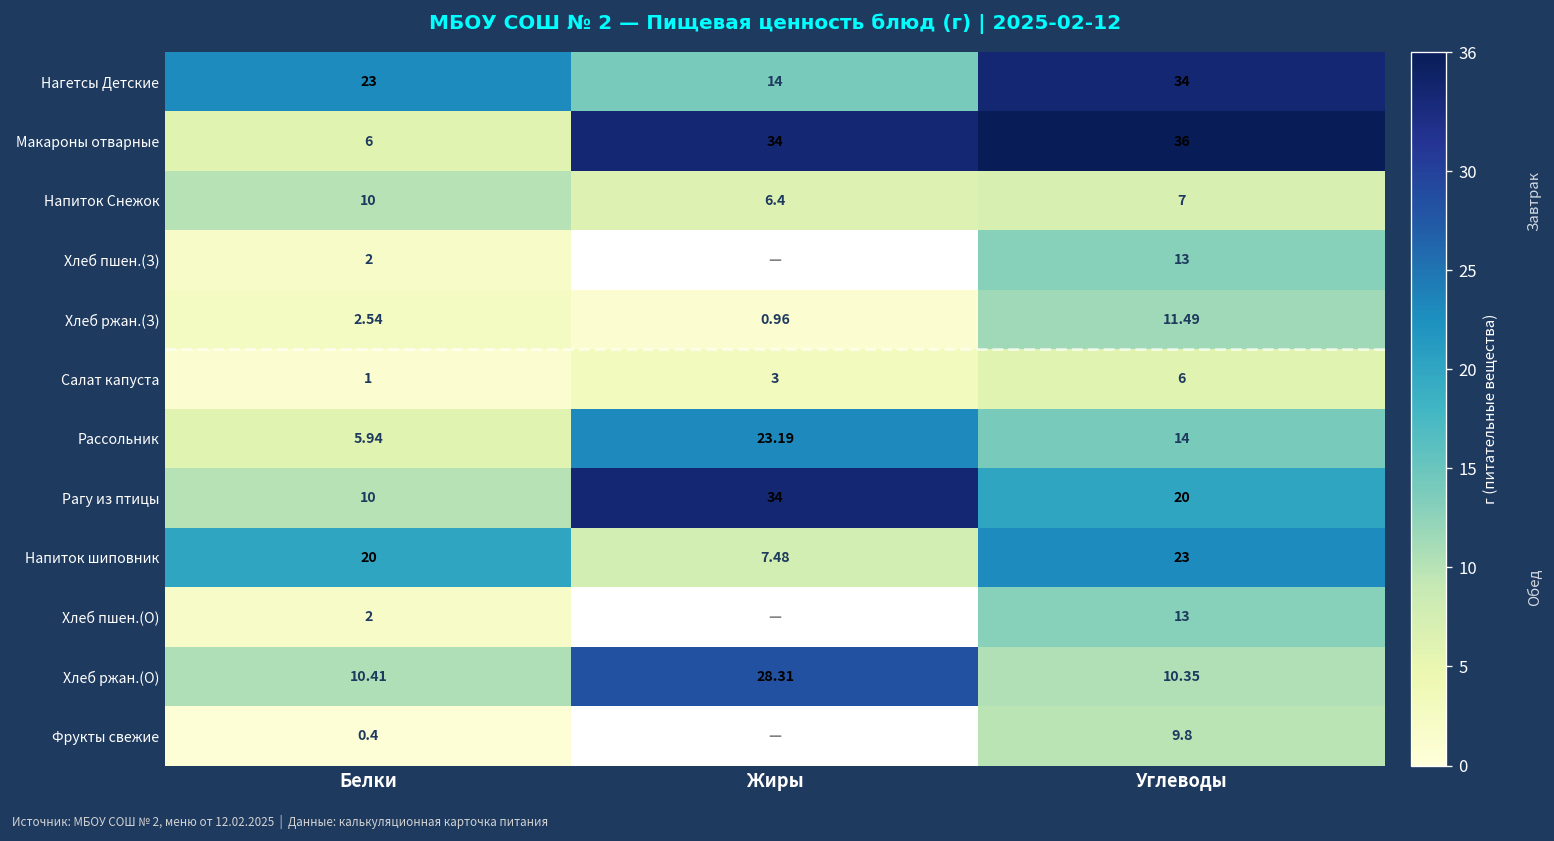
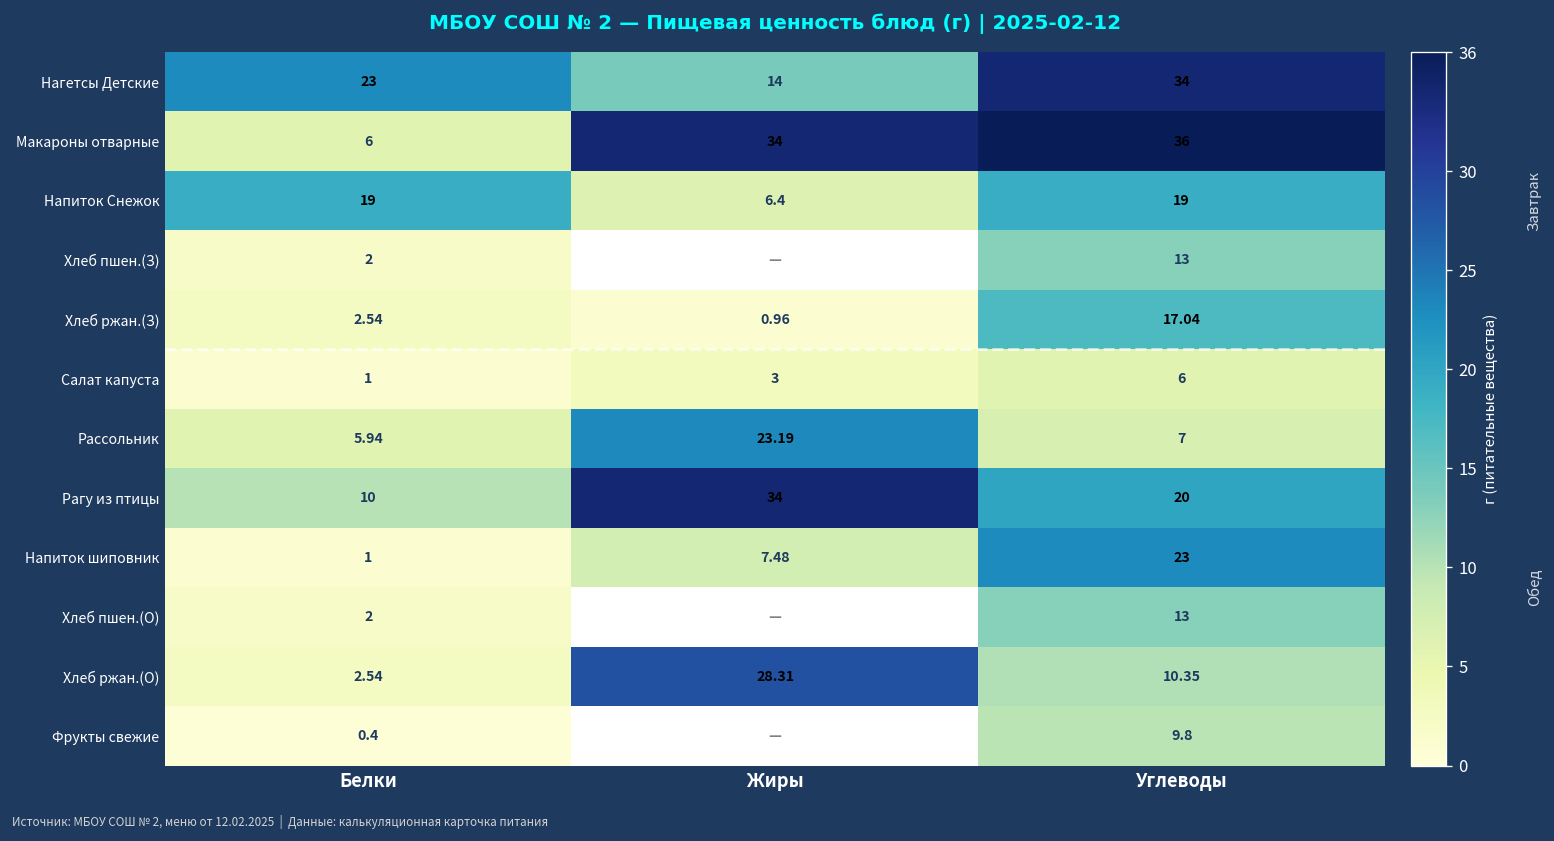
Напиток Снежок, Белки: 10 -> 19
Напиток Снежок, Углеводы: 7 -> 19
Хлеб ржан.(З), Углеводы: 11.49 -> 17.04
Рассольник, Углеводы: 14 -> 7
Напиток шиповник, Белки: 20 -> 1
Хлеб ржан.(О), Белки: 10.41 -> 2.54
